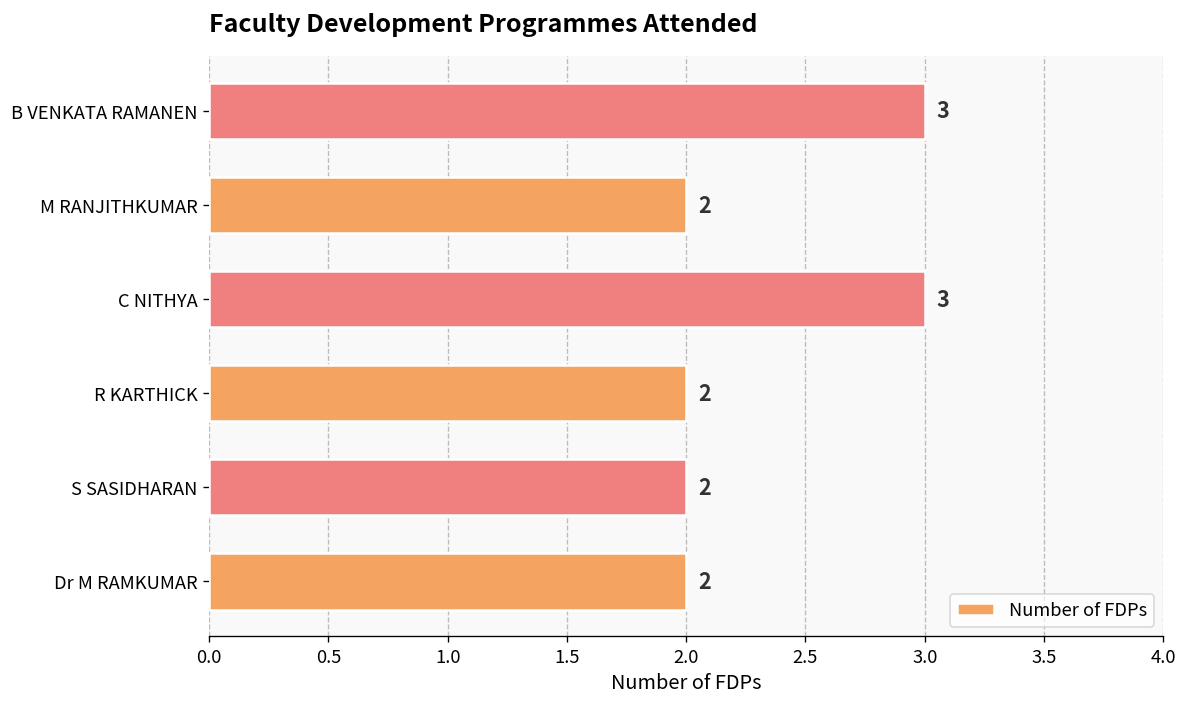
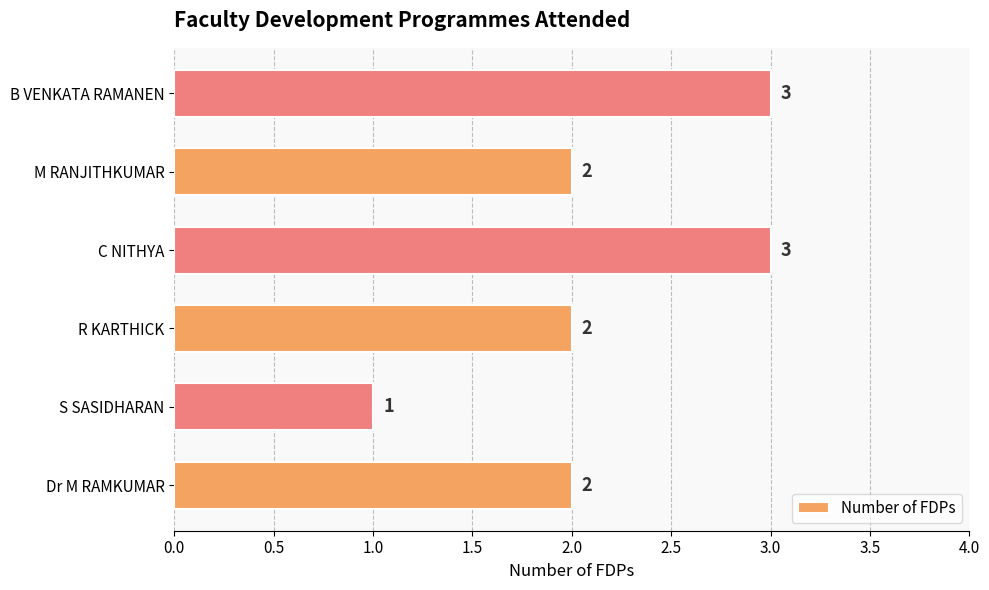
S SASIDHARAN: 2 -> 1
